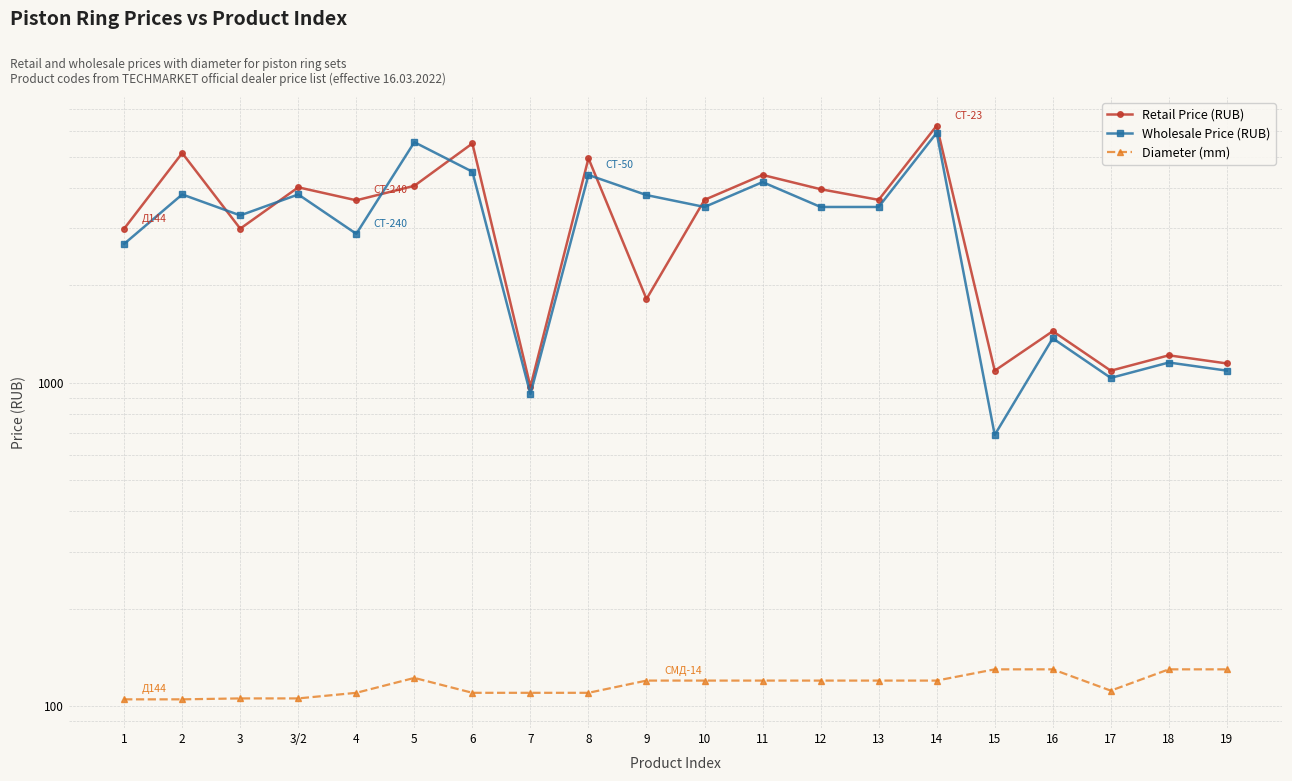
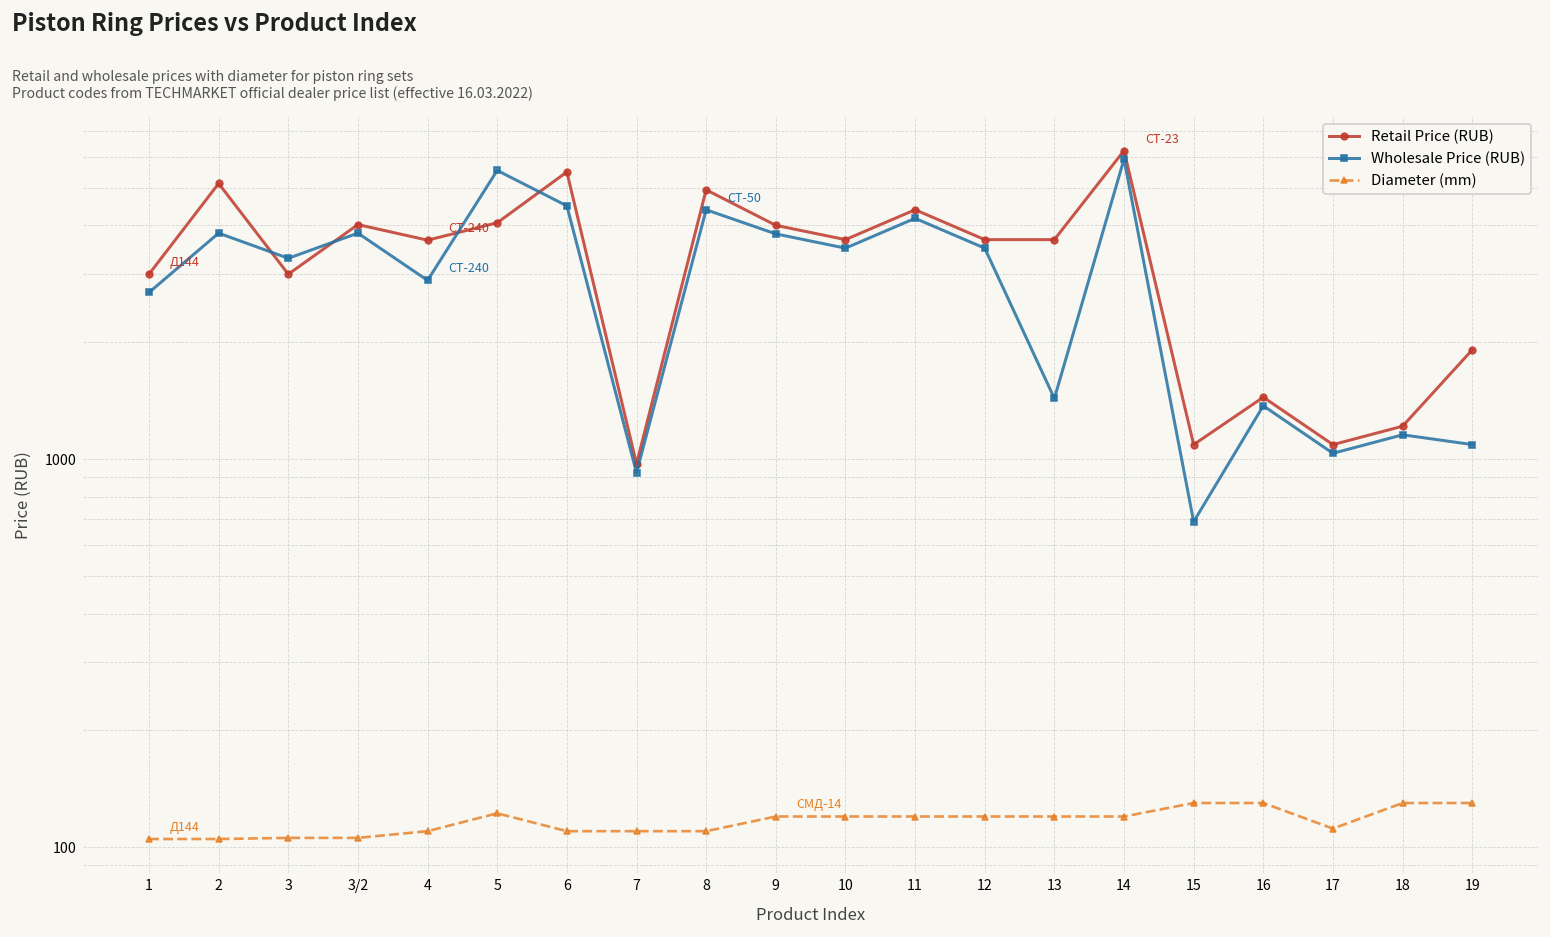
Retail Price (RUB), 9: 1800 -> 4000
Retail Price (RUB), 12: 4000 -> 3700
Wholesale Price (RUB), 13: 3500 -> 1400
Retail Price (RUB), 19: 1150 -> 1900
